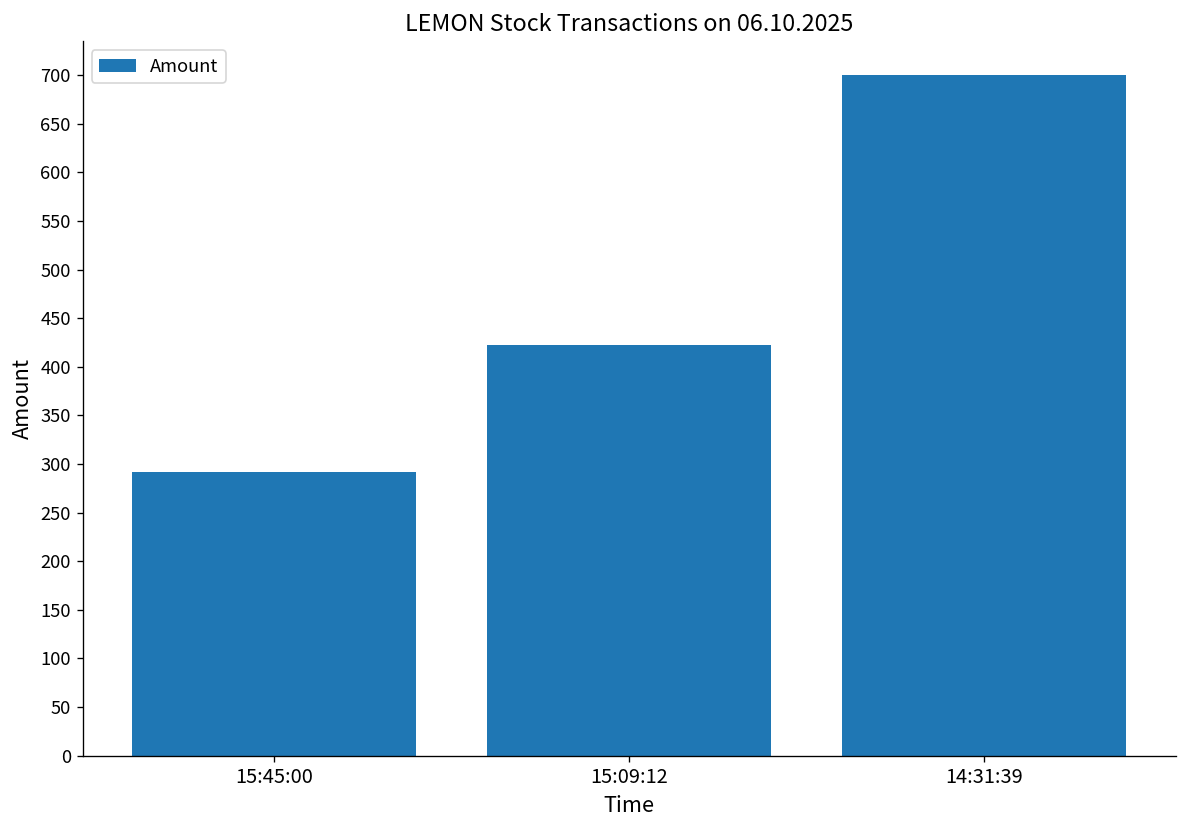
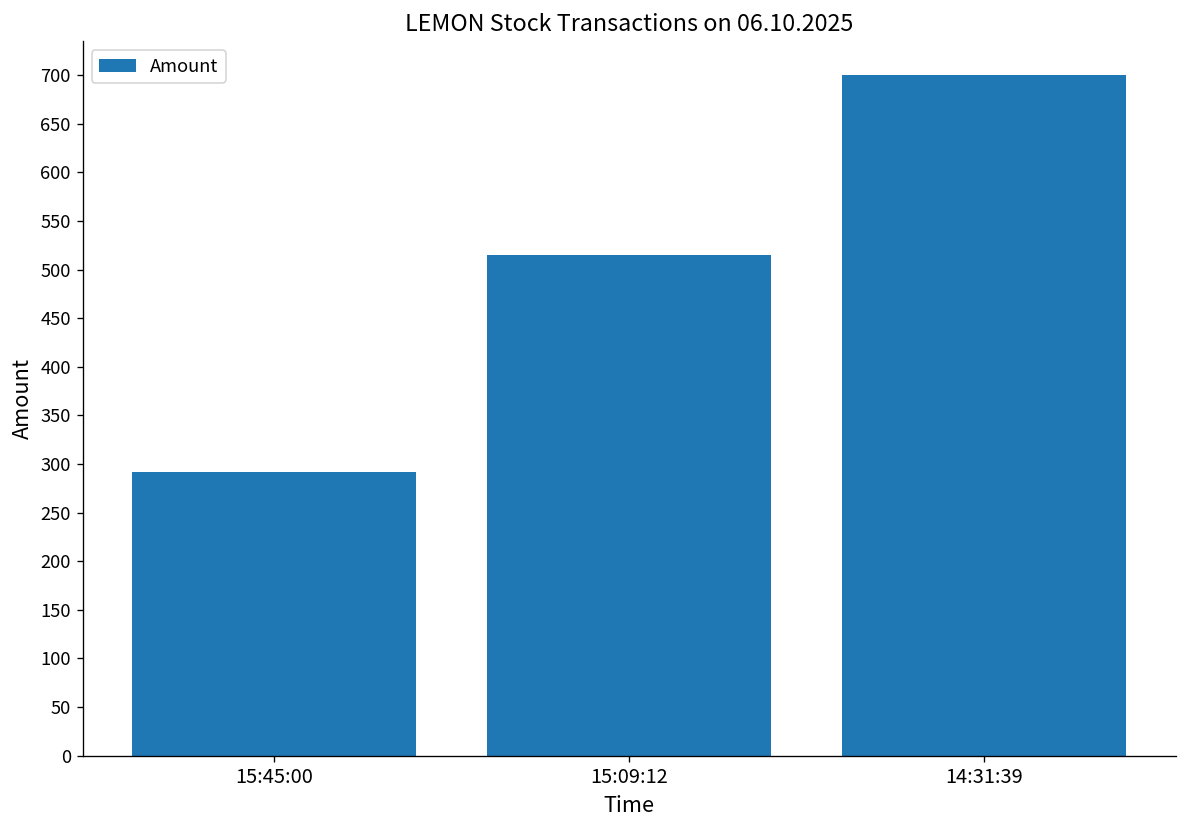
15:09:12: 420 -> 520
